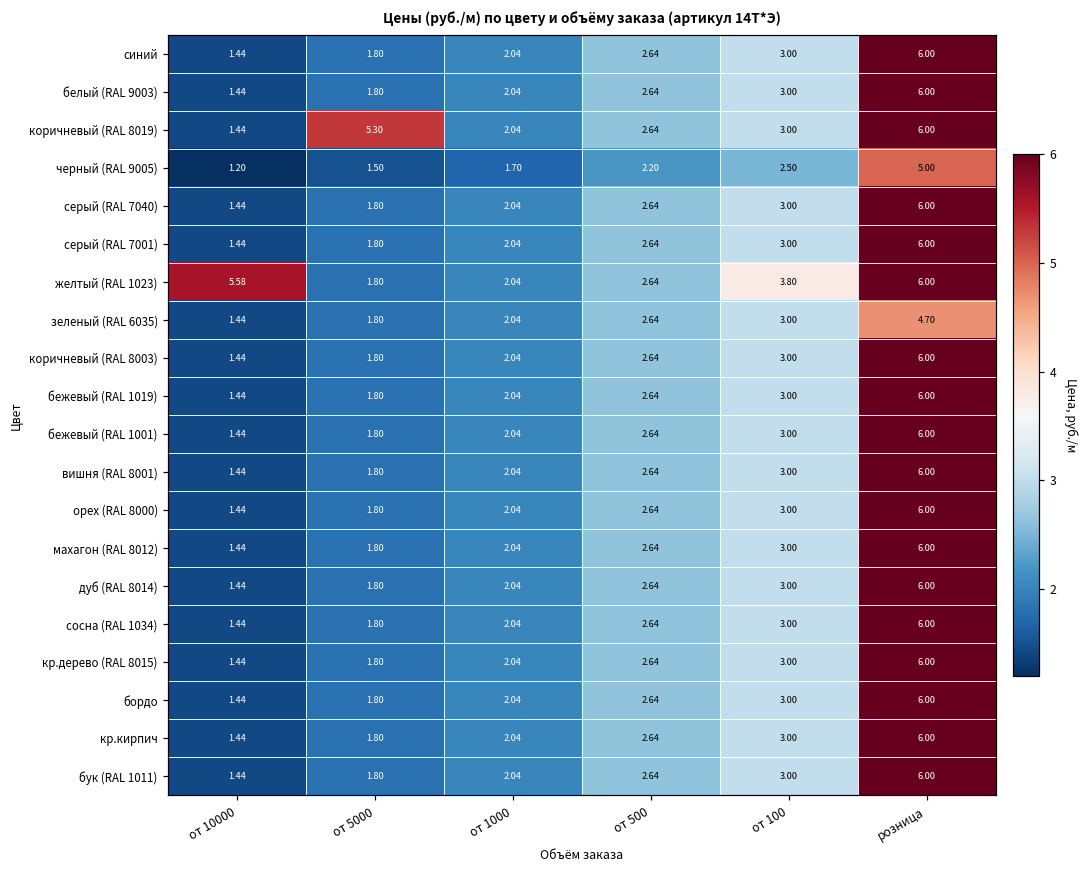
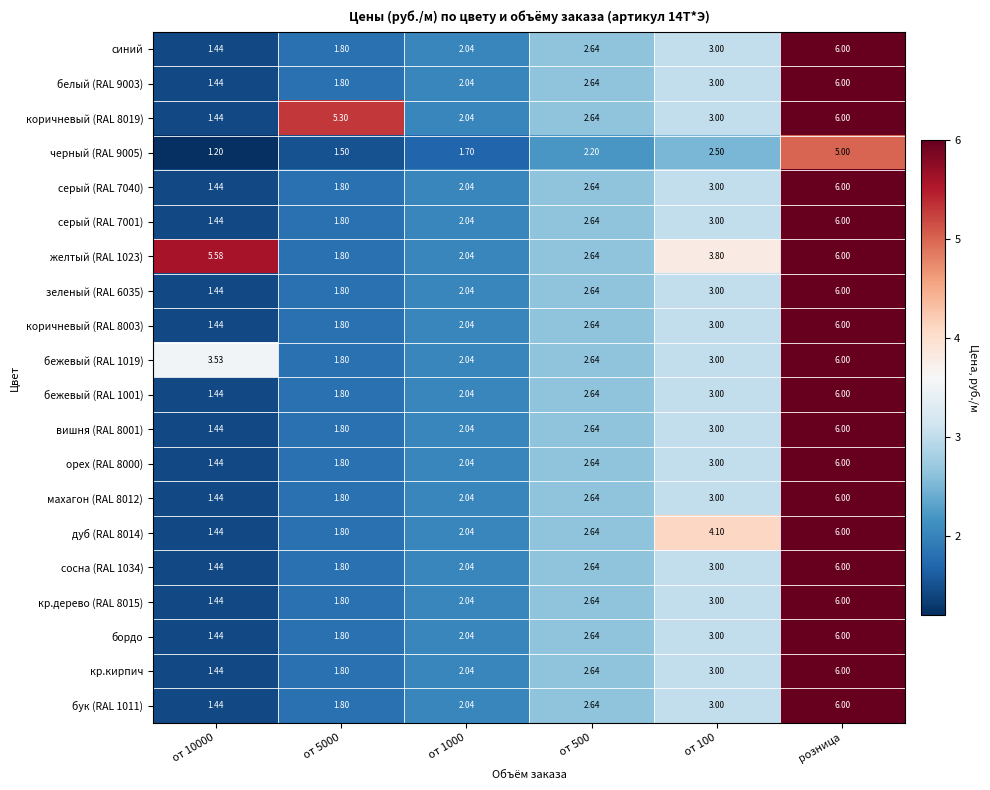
зеленый (RAL 6035), розница: 4.70 -> 6.00
бежевый (RAL 1019), от 10000: 1.44 -> 3.53
дуб (RAL 8014), от 100: 3.00 -> 4.10
